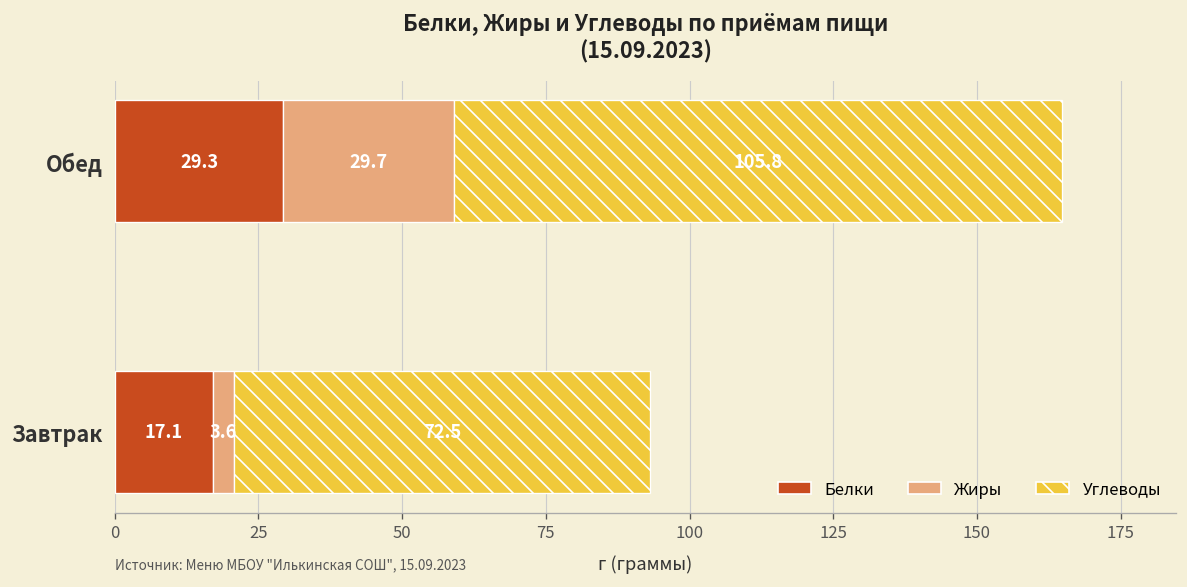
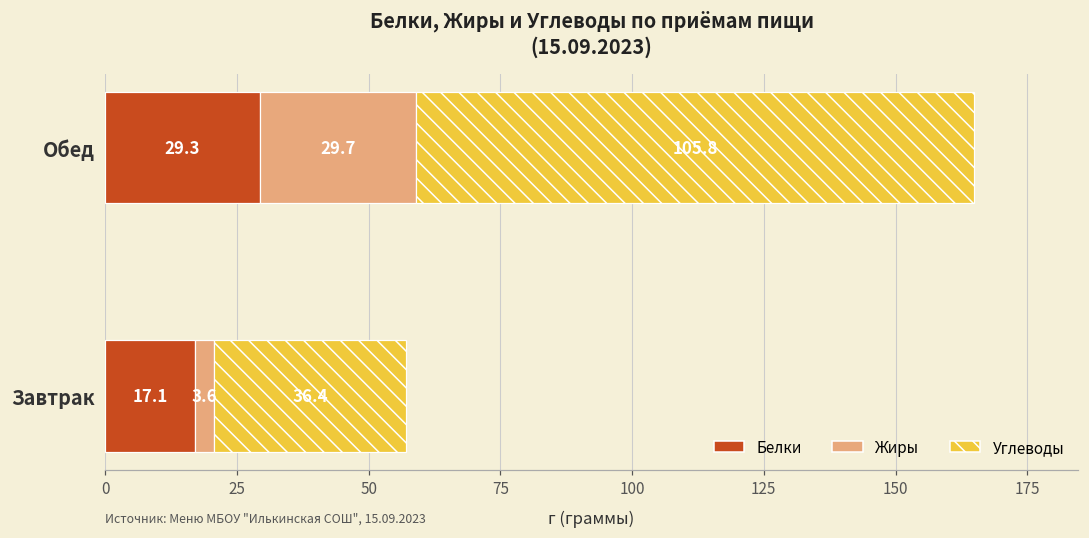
Углеводы, Завтрак: 72.5 -> 36.4
